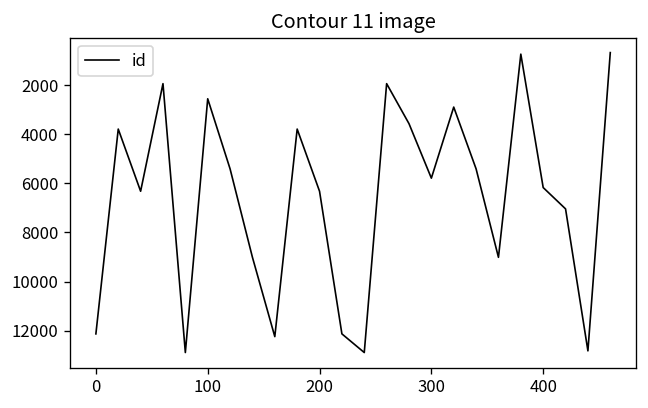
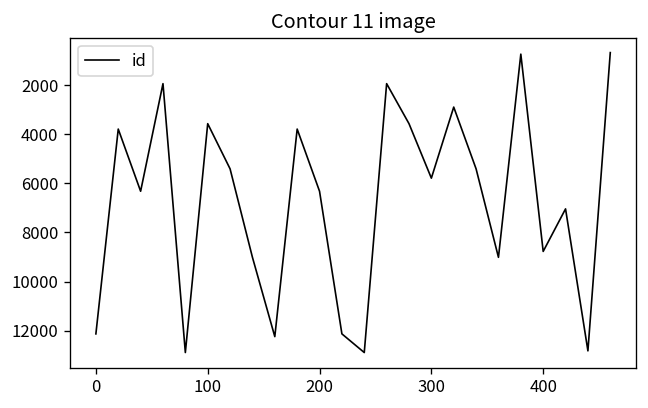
100: 2600 -> 3600
400: 6200 -> 8800
